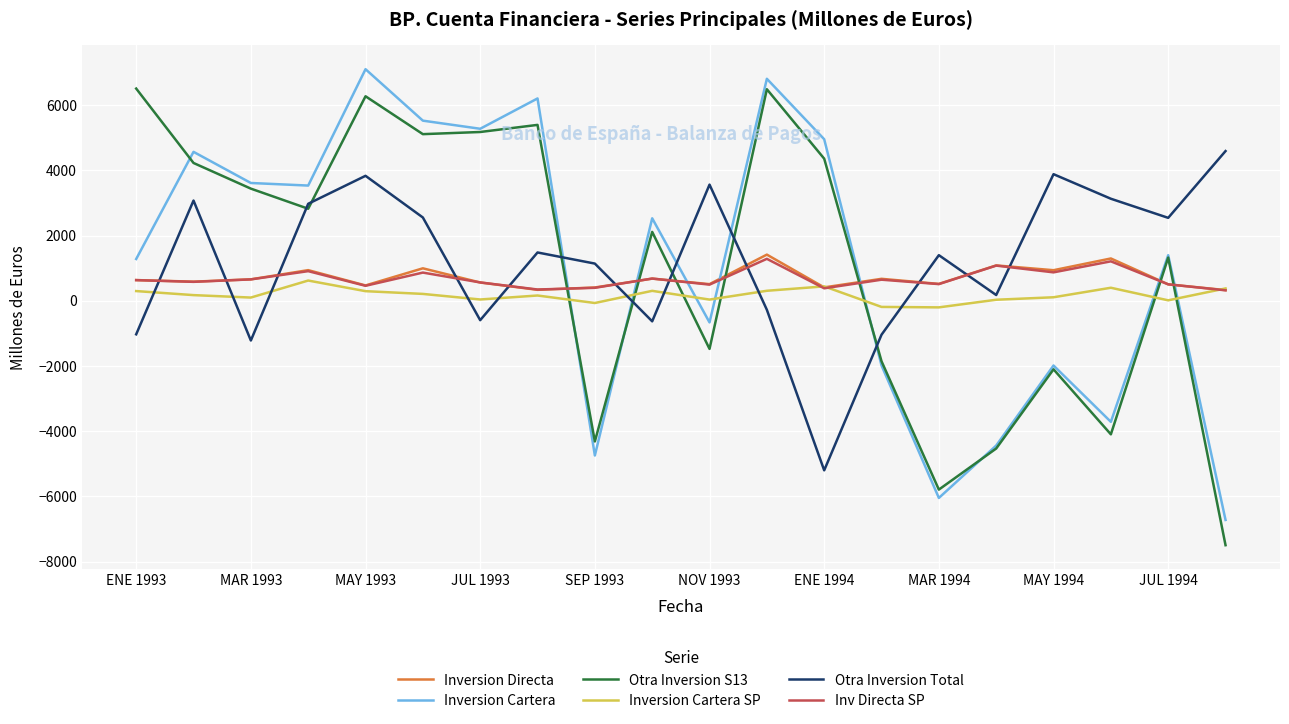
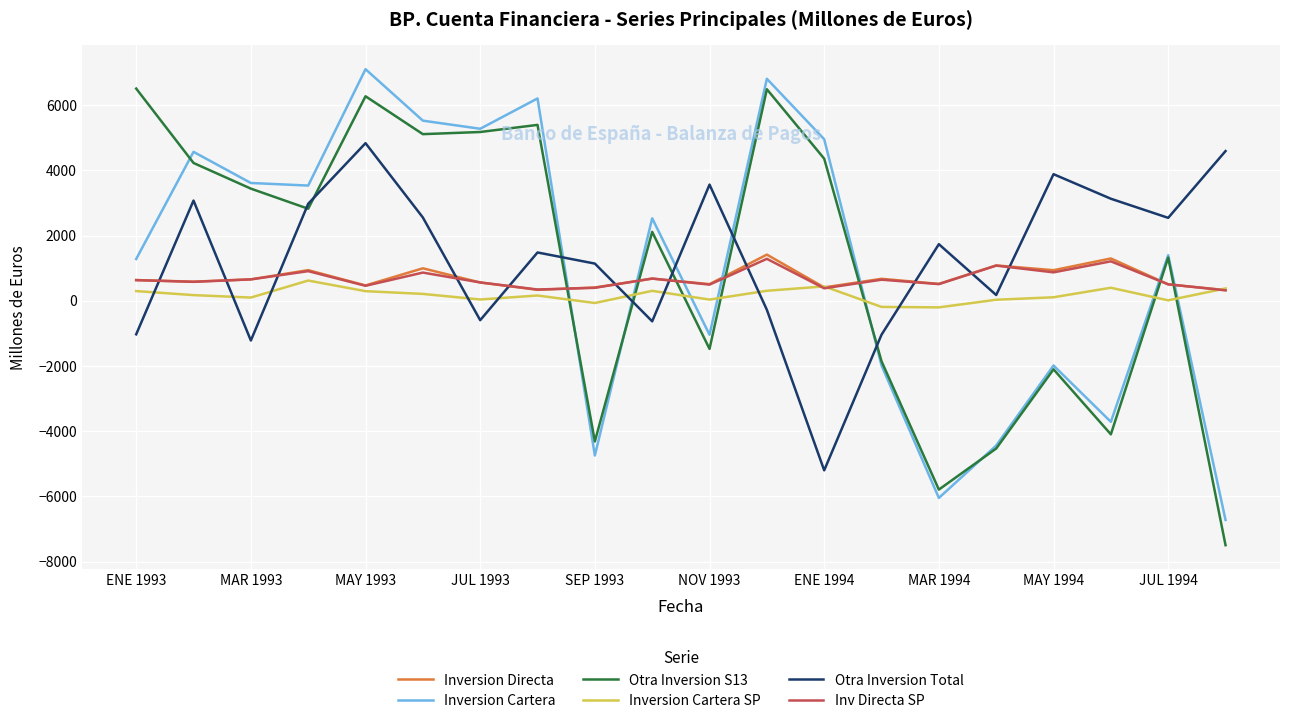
Otra Inversion Total, MAY 1993: 3800 -> 4800
Inversion Cartera, NOV 1993: -700 -> -1000
Otra Inversion Total, MAR 1994: 1400 -> 1700
